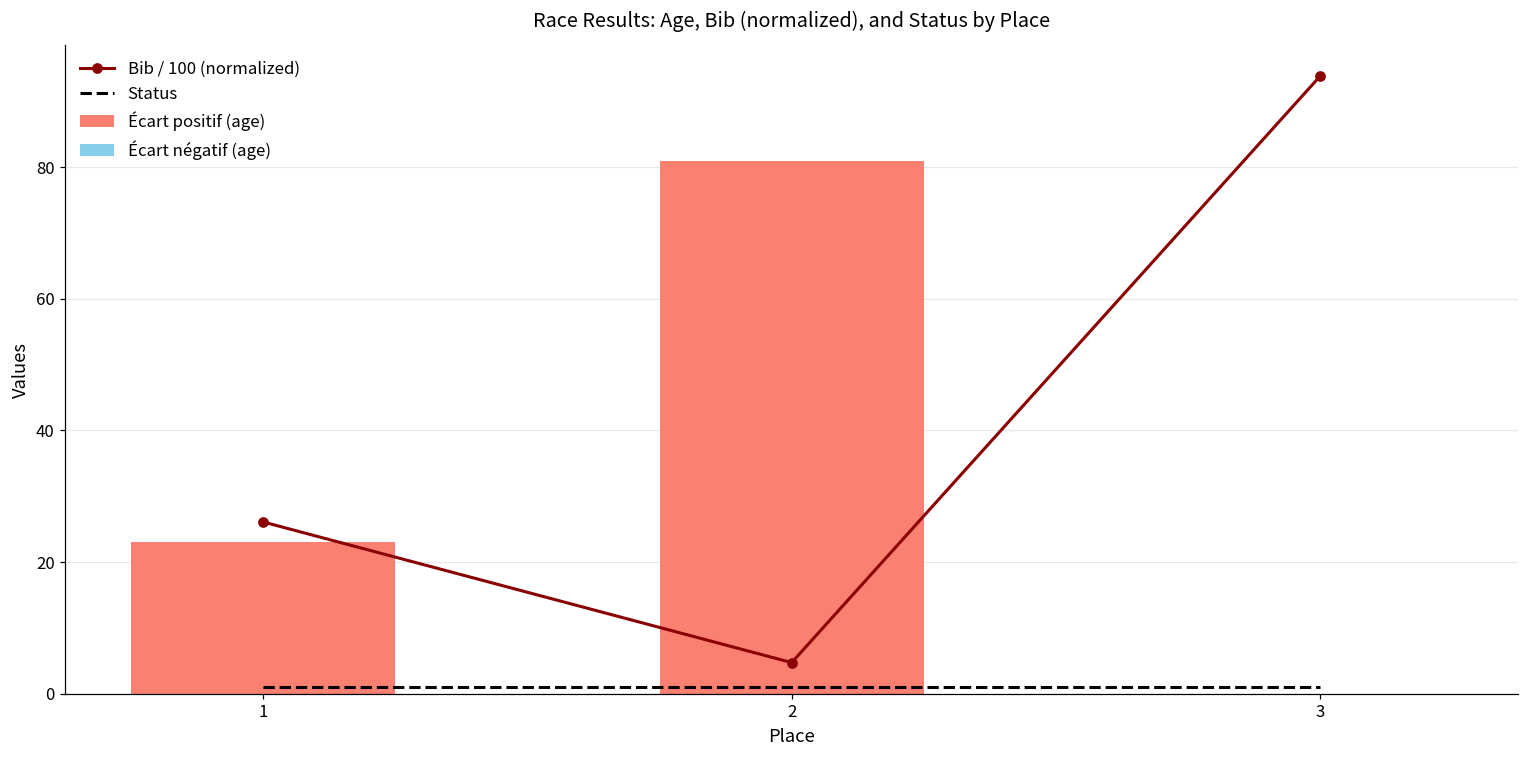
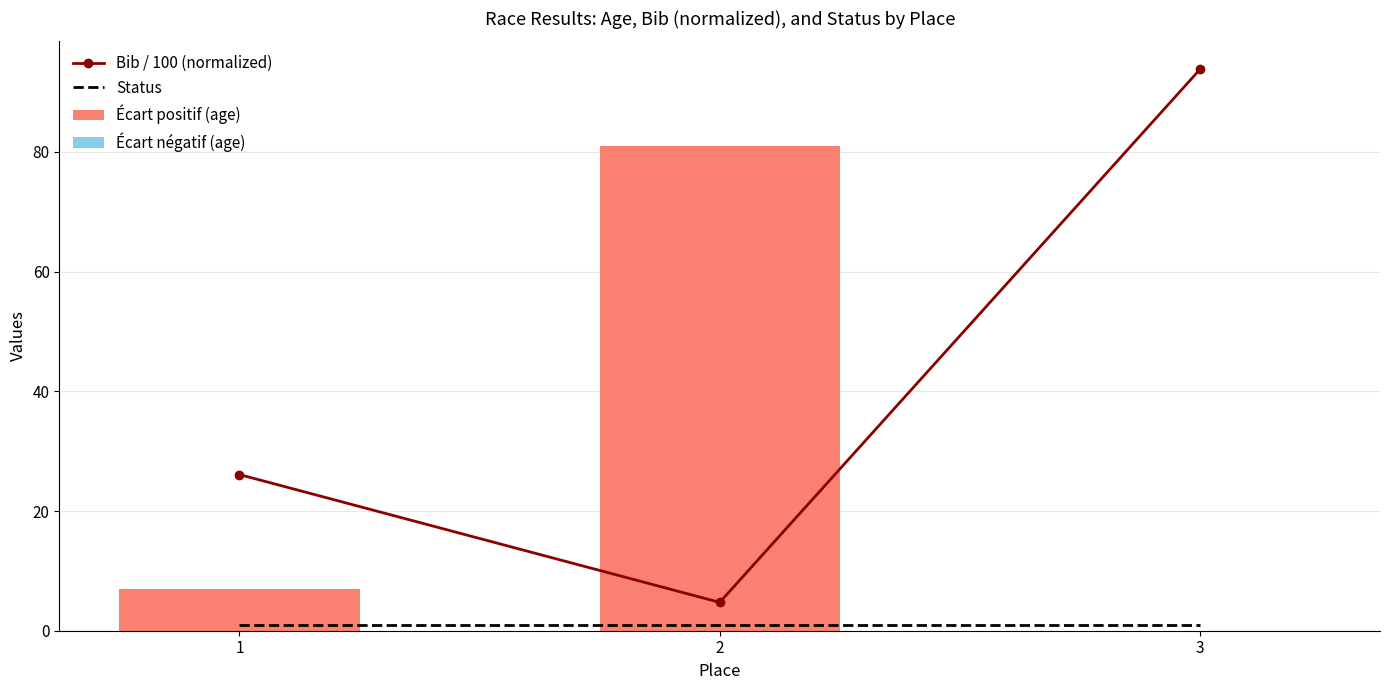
Écart positif (age), 1: 23 -> 7
